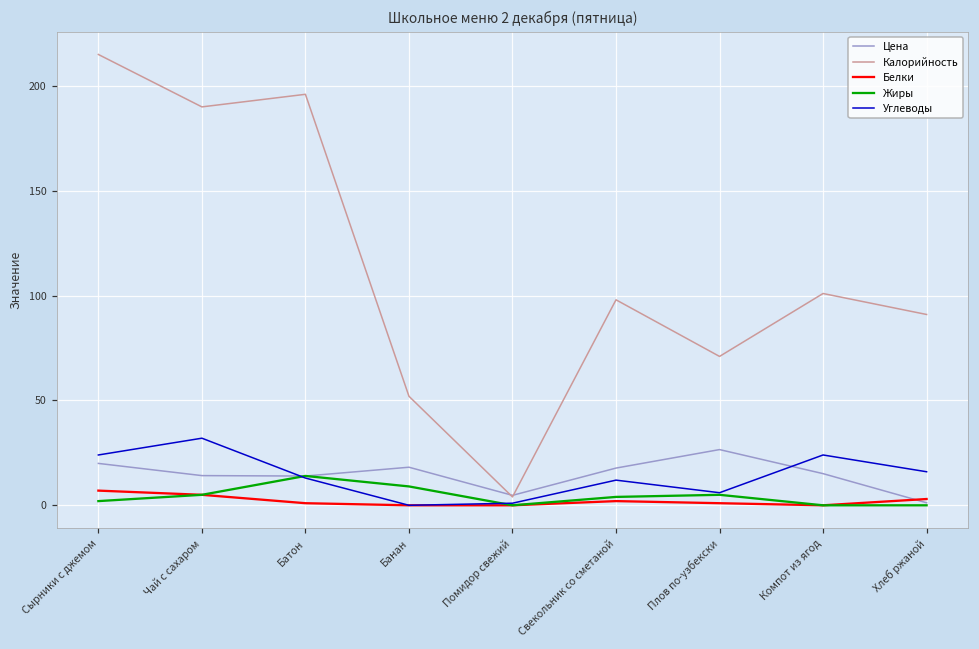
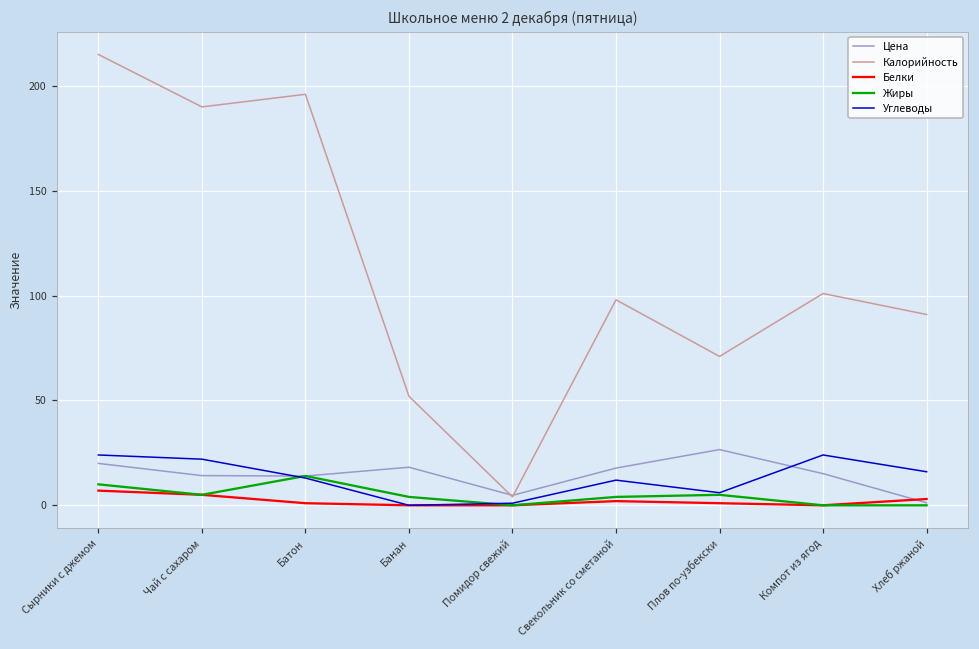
Жиры, Сырники с джемом: 2 -> 10
Углеводы, Чай с сахаром: 32 -> 22
Жиры, Банан: 9 -> 4
